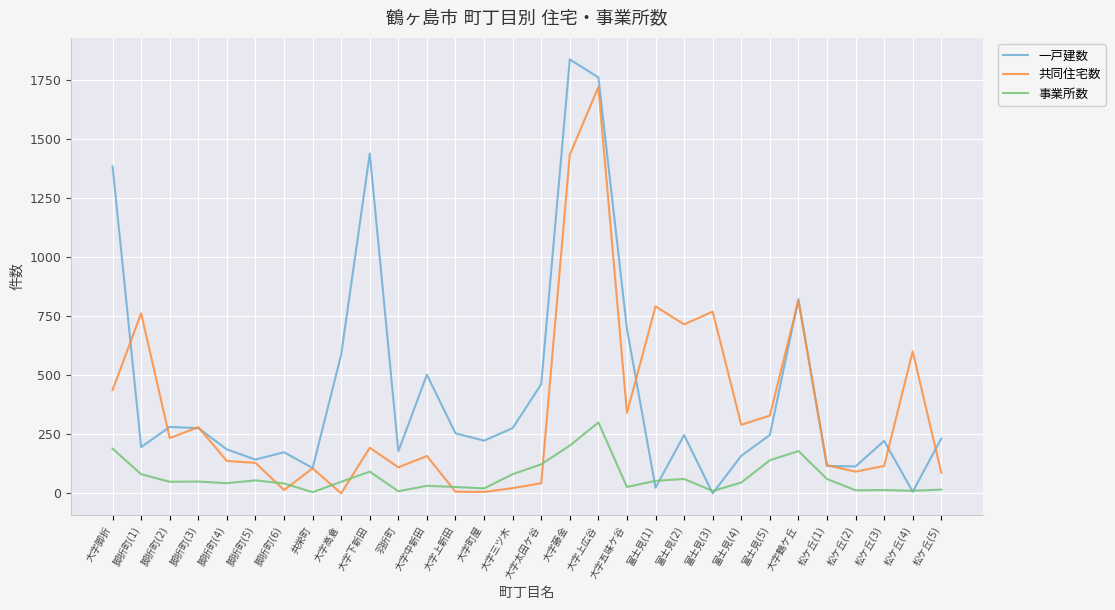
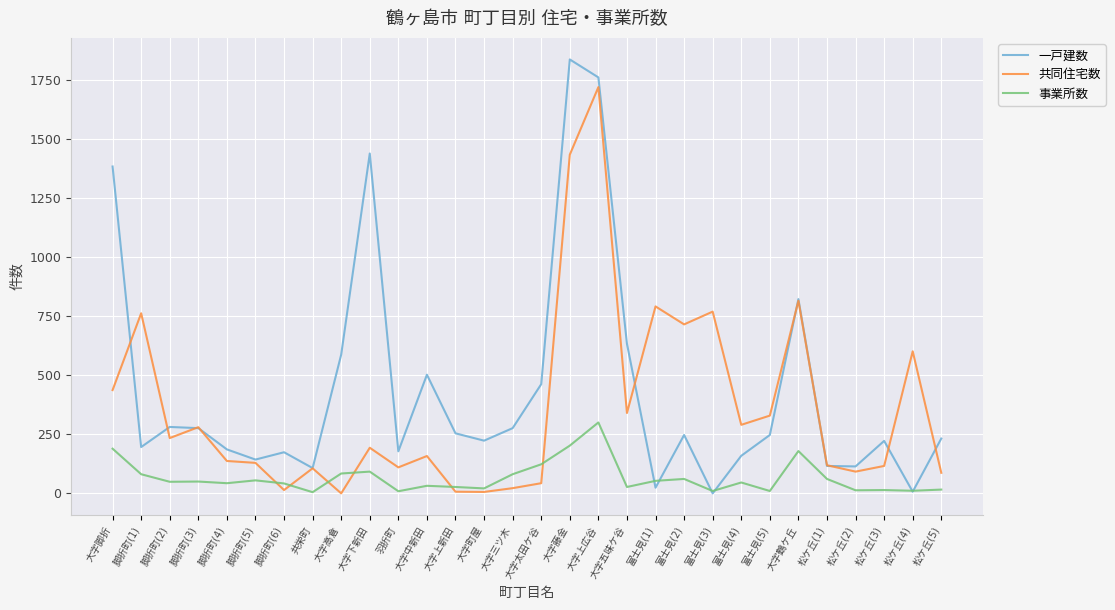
事業所数, 大字高倉: 50 -> 80
一戸建数, 大字五味ケ谷: 700 -> 630
事業所数, 富士見(5): 140 -> 10
